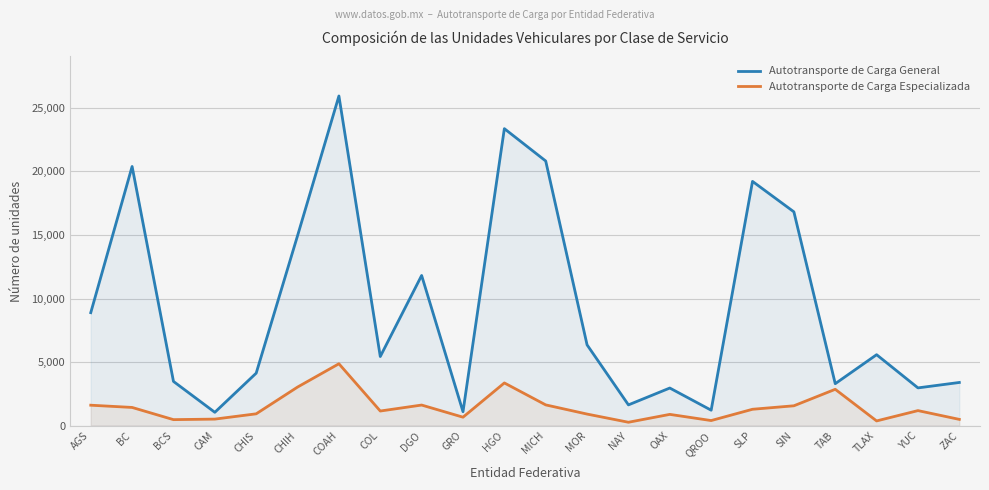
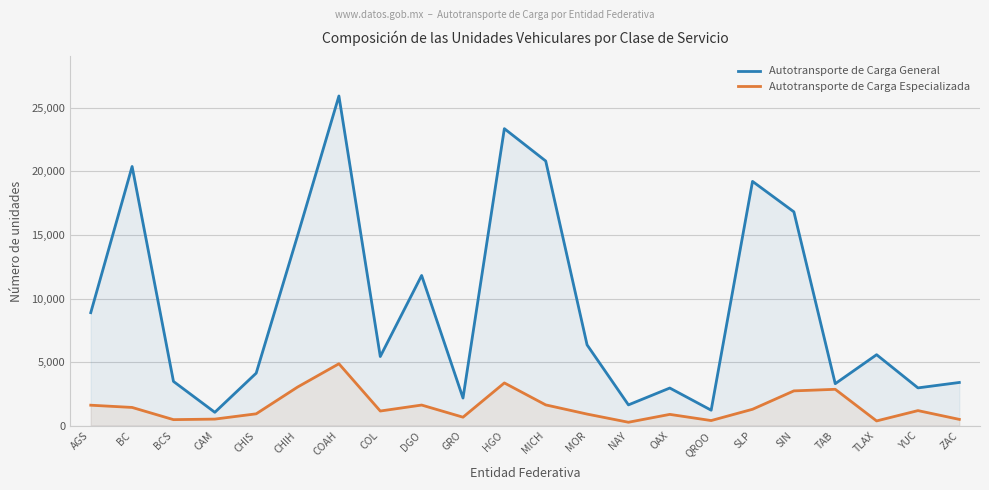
Autotransporte de Carga General, GRO: 1,100 -> 2,200
Autotransporte de Carga Especializada, SIN: 1,600 -> 2,700
